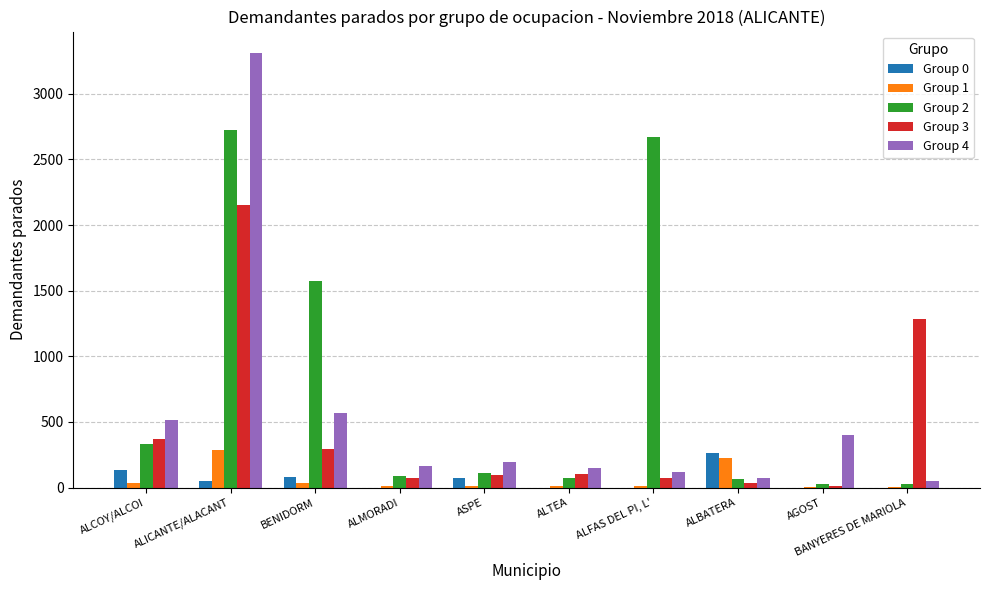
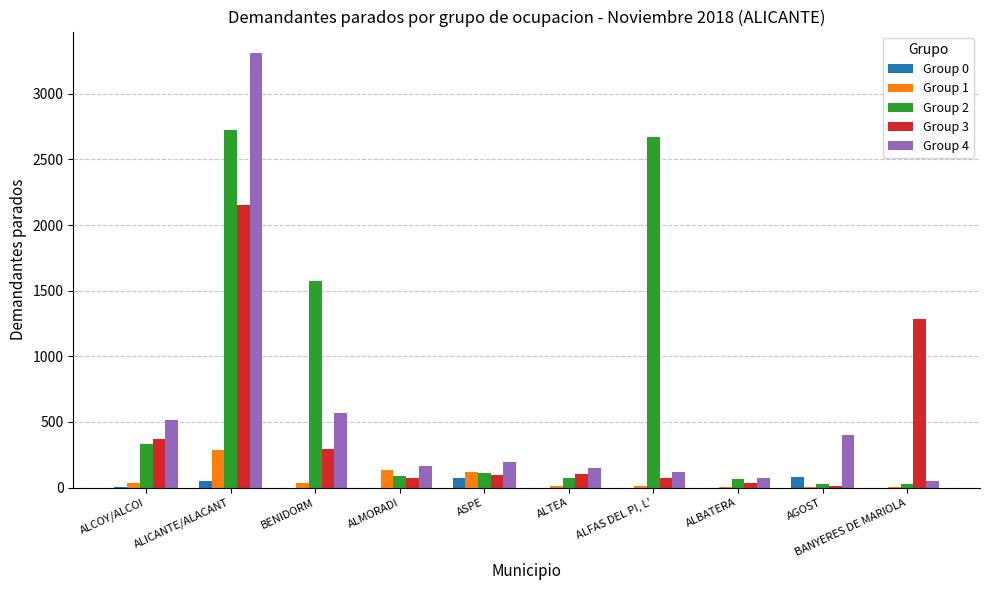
Group 0, ALCOY/ALCOI: 140 -> 0
Group 0, BENIDORM: 80 -> 0
Group 1, ALMORADI: 10 -> 140
Group 1, ASPE: 10 -> 120
Group 0, ALBATERA: 260 -> 0
Group 1, ALBATERA: 220 -> 10
Group 0, AGOST: 0 -> 80
